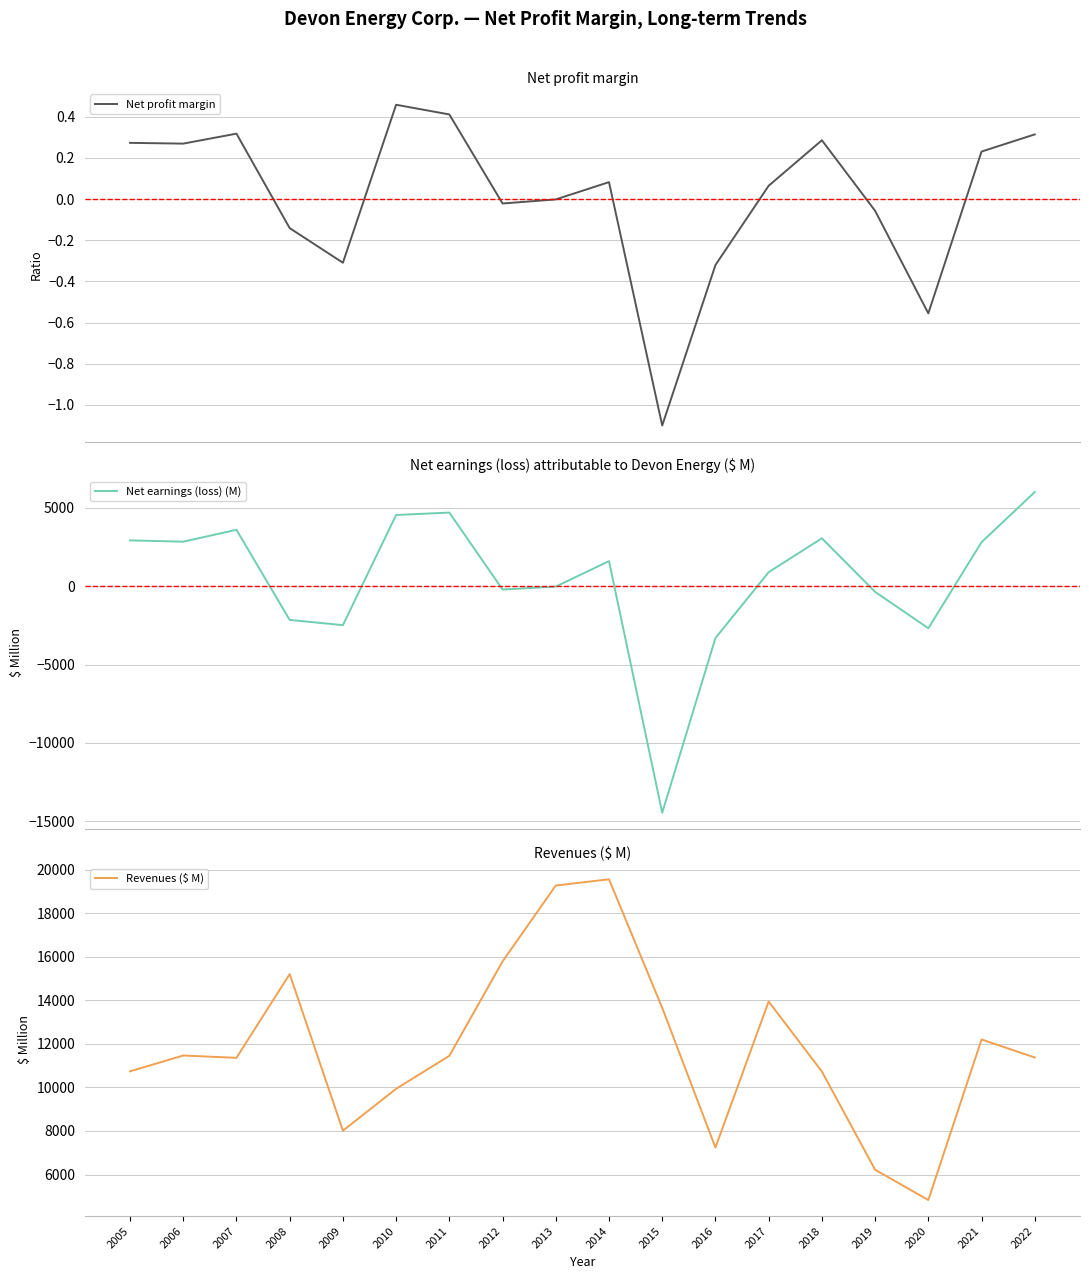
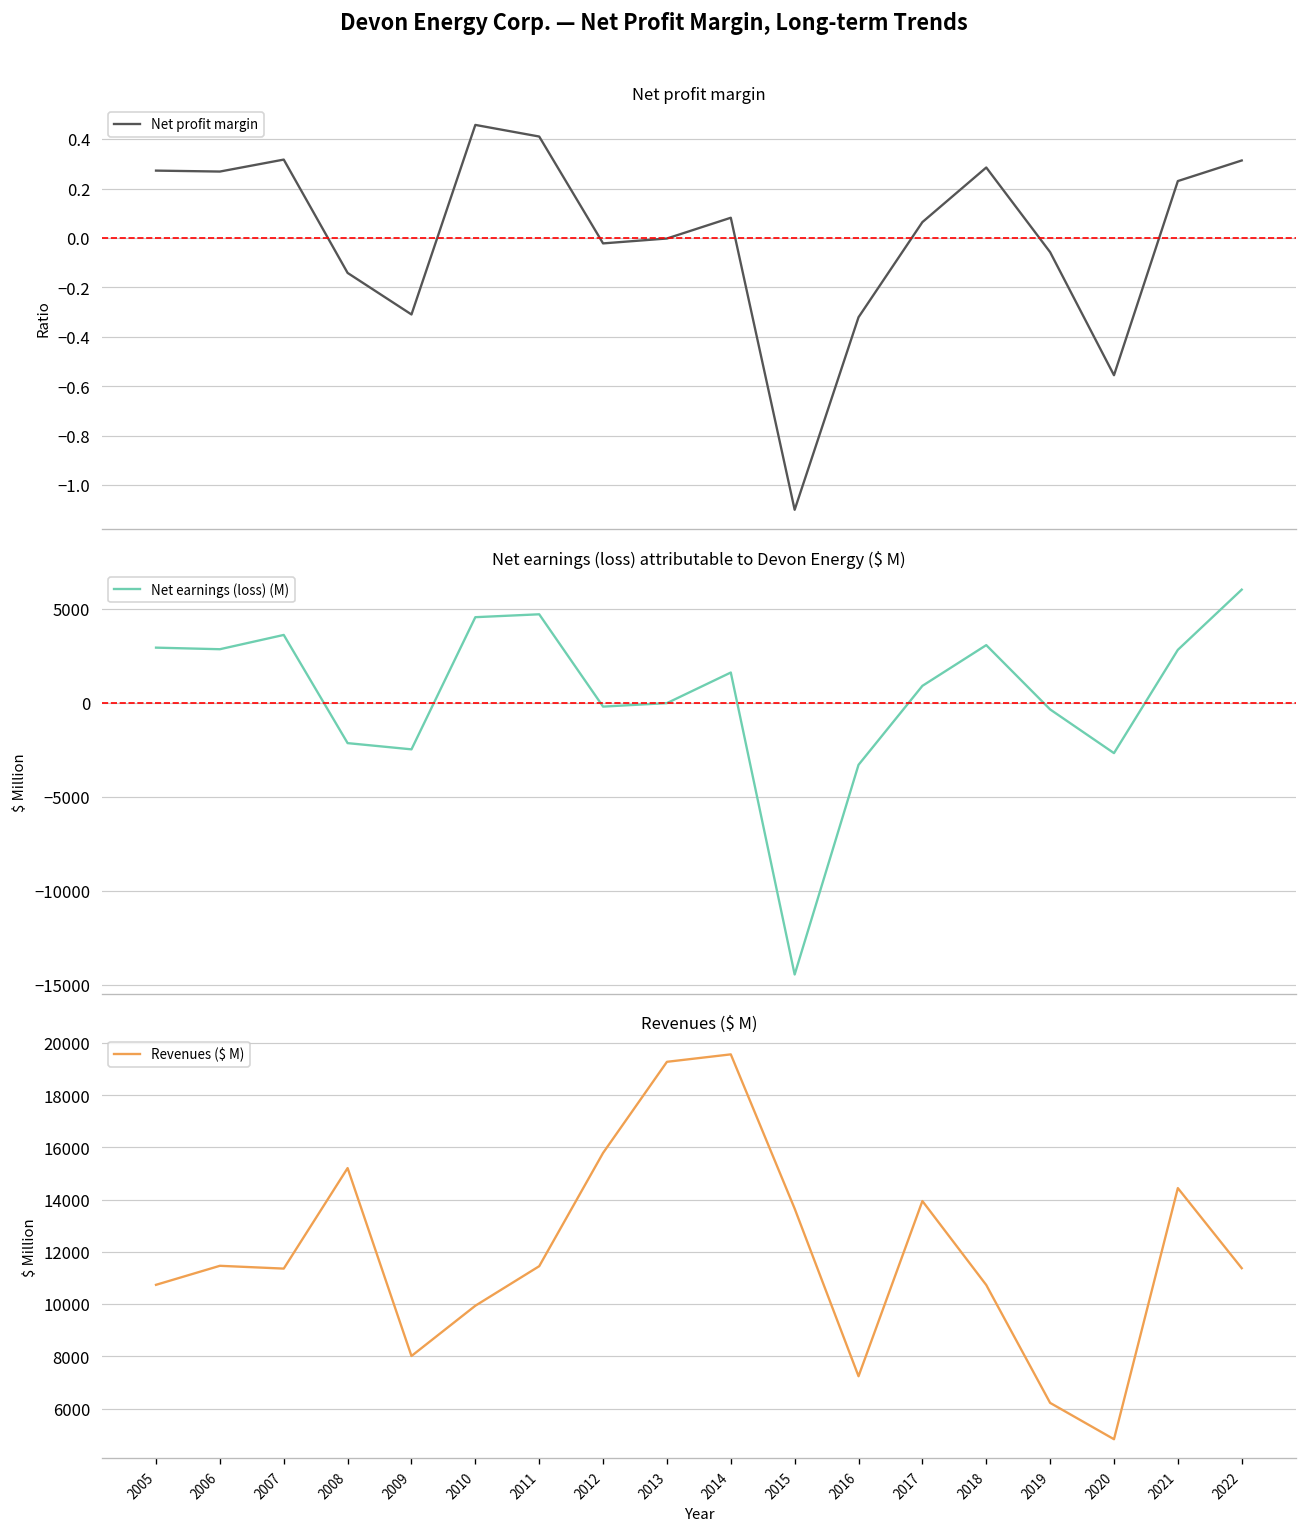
Revenues ($ M), 2021: 12200 -> 14400
